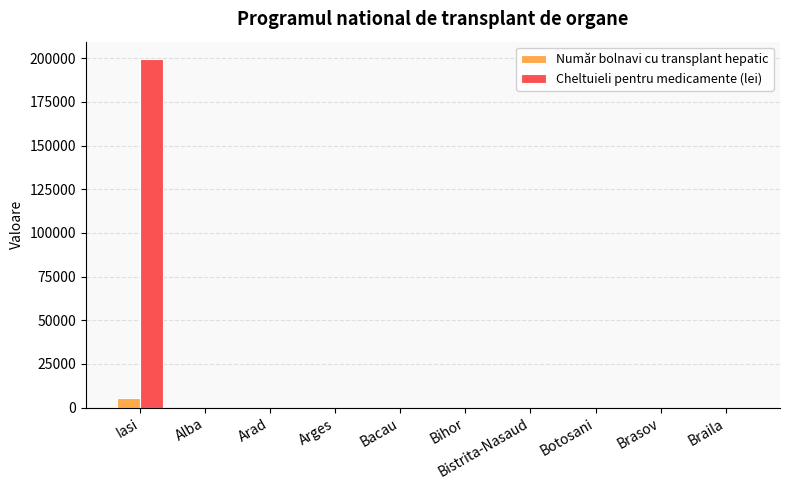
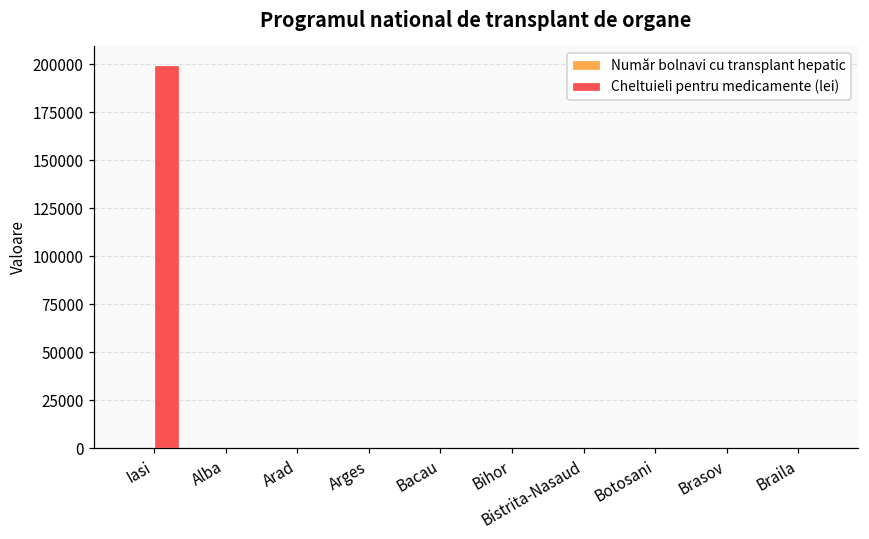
Număr bolnavi cu transplant hepatic, Iasi: 6000 -> 0
